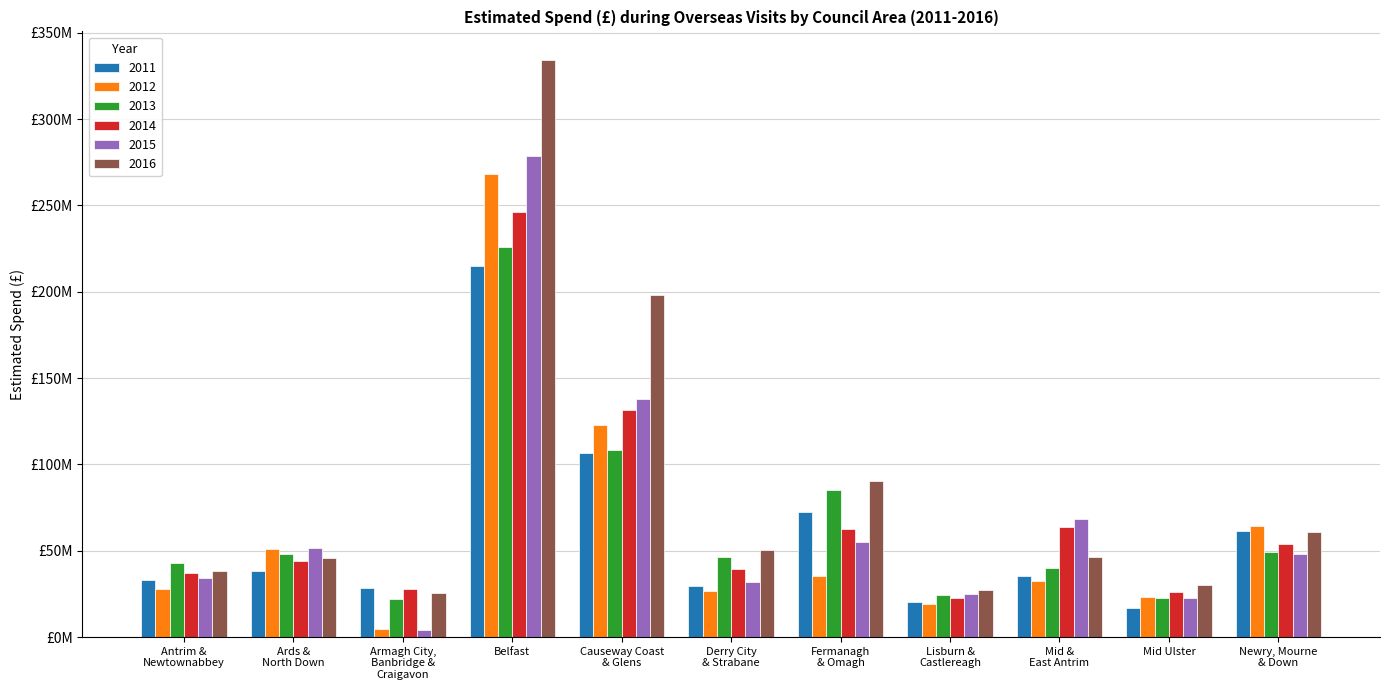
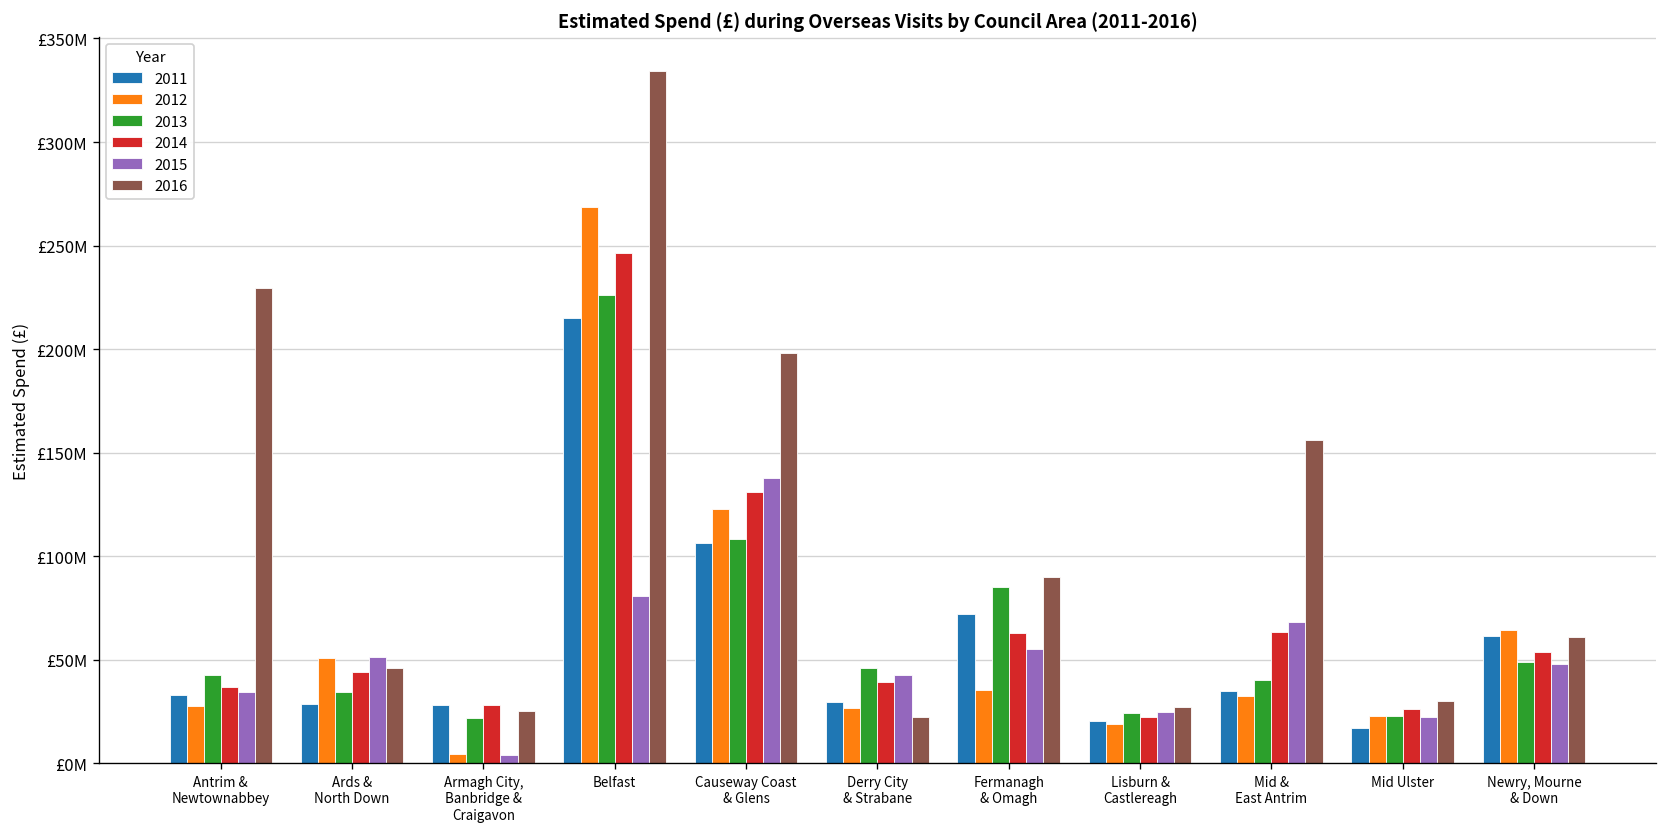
2016, Antrim & Newtownabbey: £38000000 -> £229000000
2011, Ards & North Down: £38000000 -> £29000000
2013, Ards & North Down: £48000000 -> £35000000
2015, Belfast: £279000000 -> £81000000
2015, Derry City & Strabane: £32000000 -> £43000000
2016, Derry City & Strabane: £50000000 -> £22000000
2016, Mid & East Antrim: £46000000 -> £156000000
